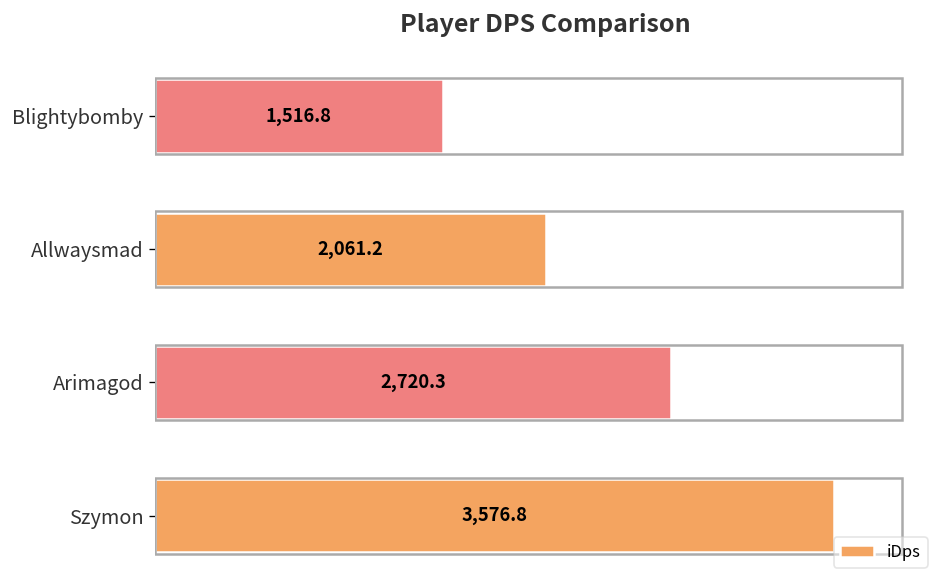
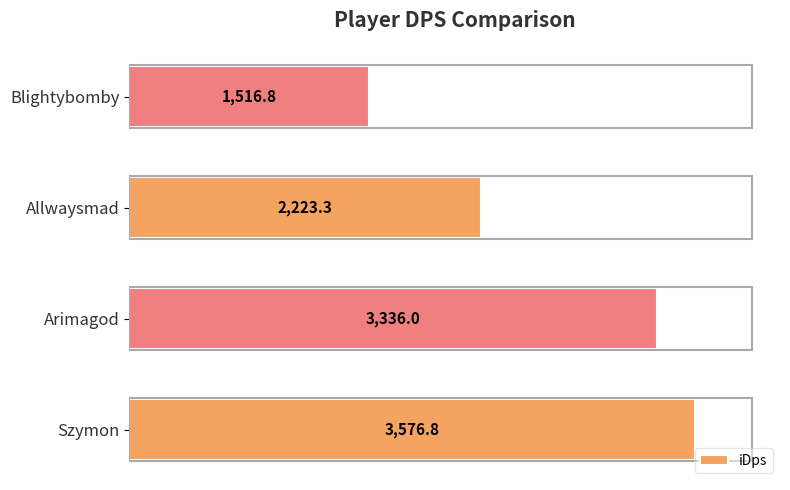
Allwaysmad: 2,061.2 -> 2,223.3
Arimagod: 2,720.3 -> 3,336.0
